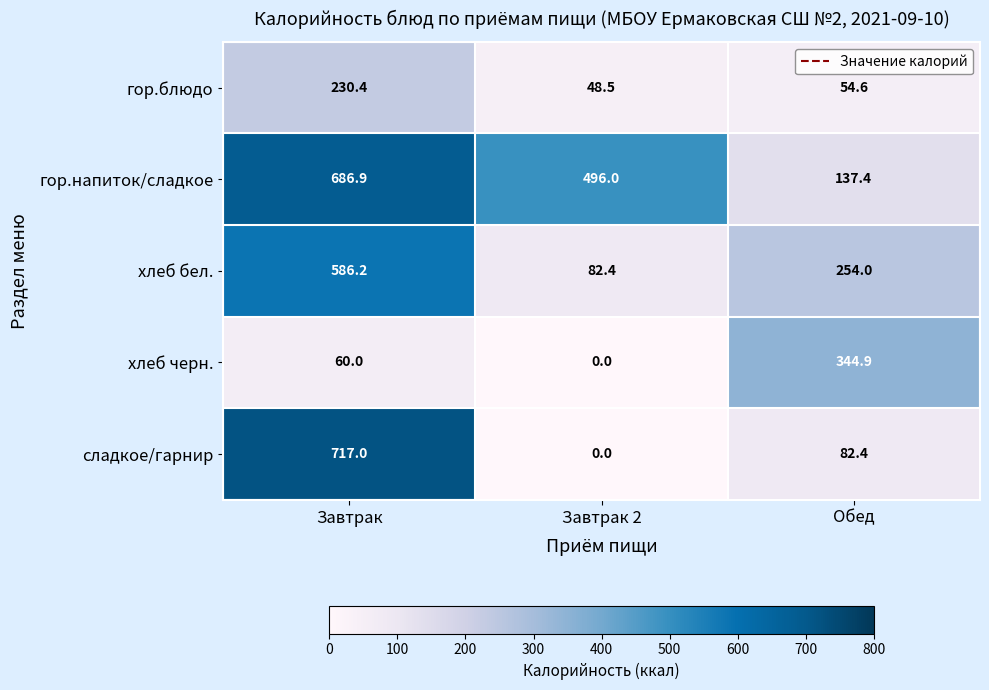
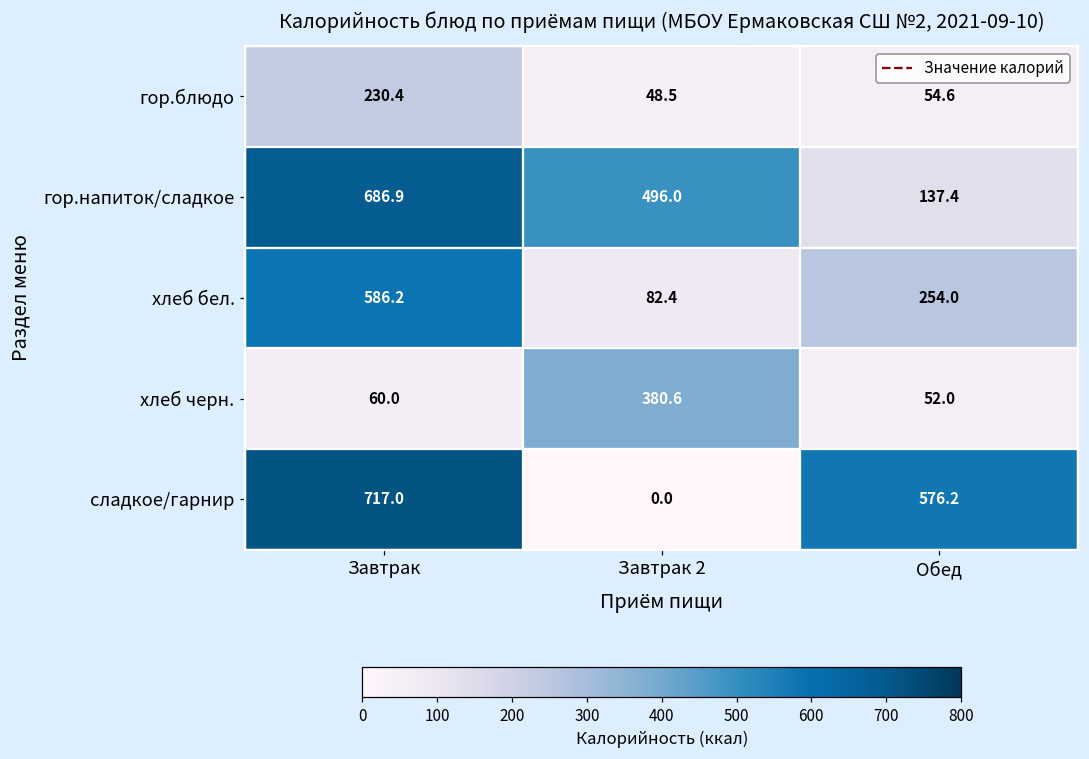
хлеб черн., Завтрак 2: 0.0 -> 380.6
хлеб черн., Обед: 344.9 -> 52.0
сладкое/гарнир, Обед: 82.4 -> 576.2
